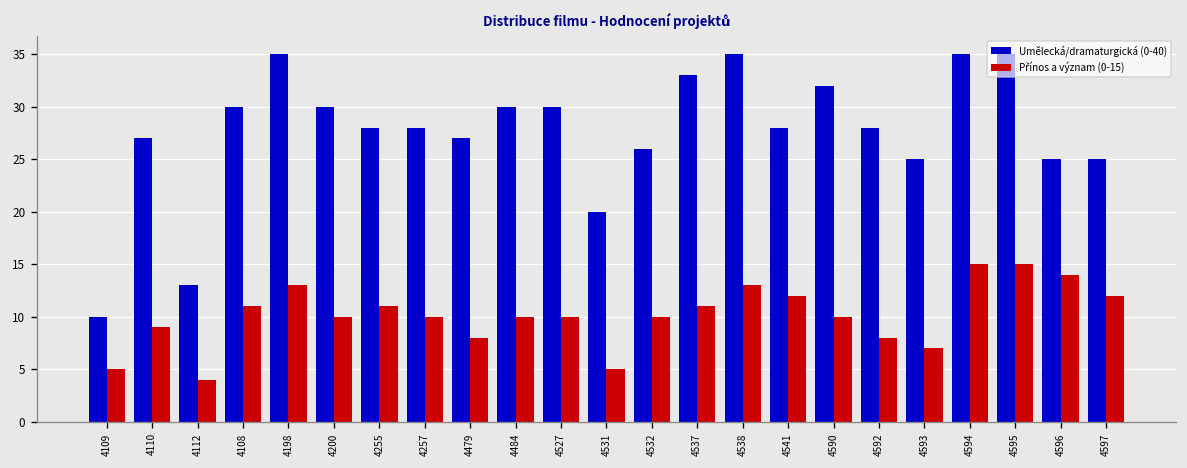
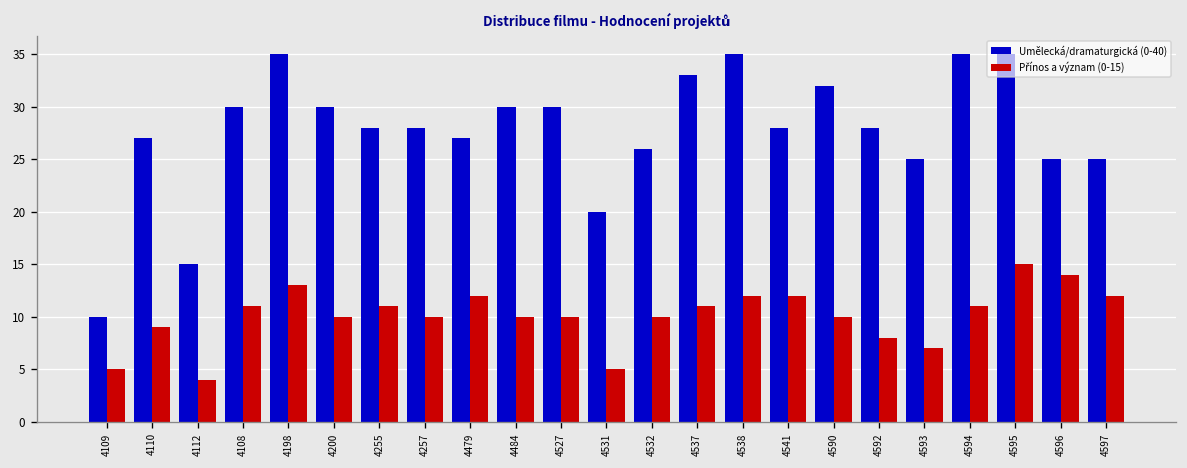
Umělecká/dramaturgická (0-40), 4112: 13 -> 15
Přínos a význam (0-15), 4479: 8 -> 12
Přínos a význam (0-15), 4538: 13 -> 12
Přínos a význam (0-15), 4594: 15 -> 11
